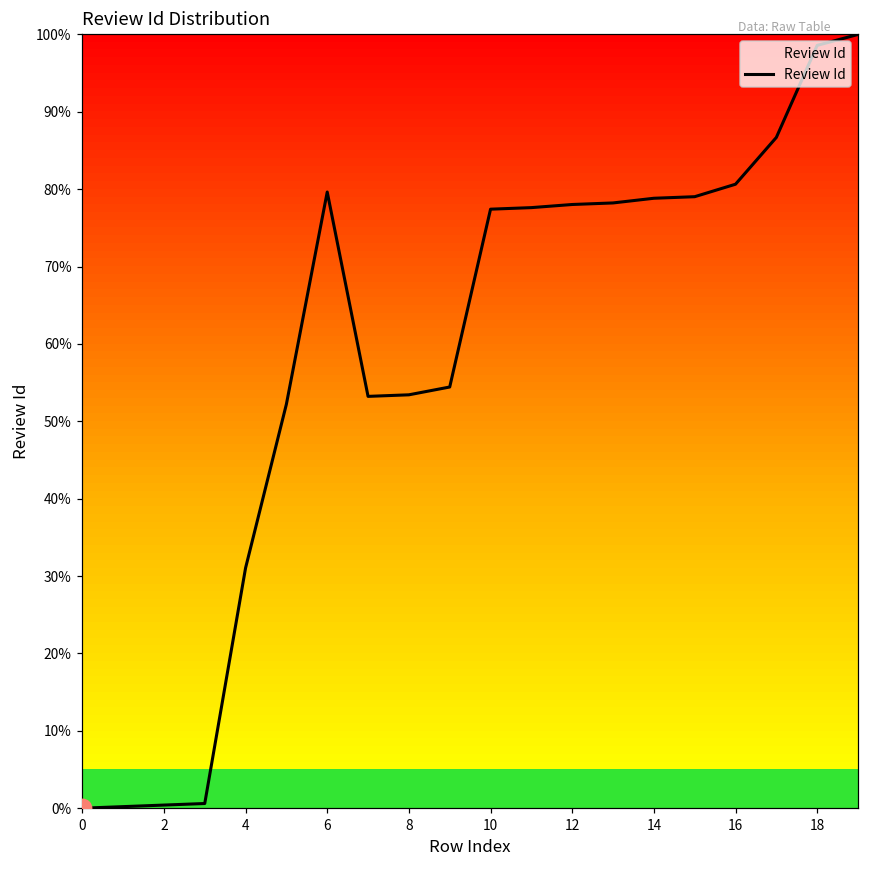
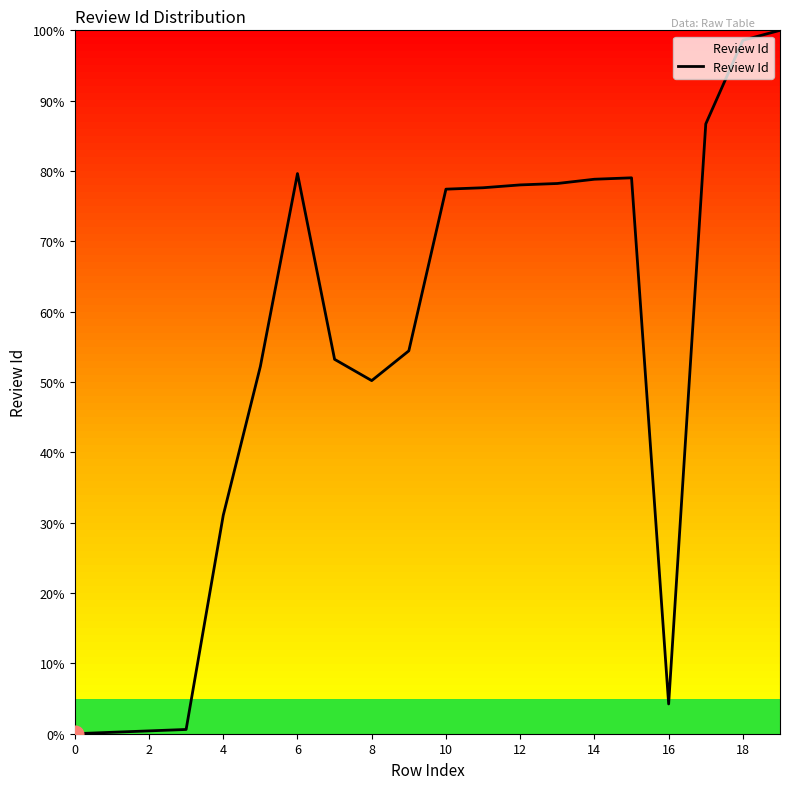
Review Id, 8: 53% -> 50%
Review Id, 16: 81% -> 4%
